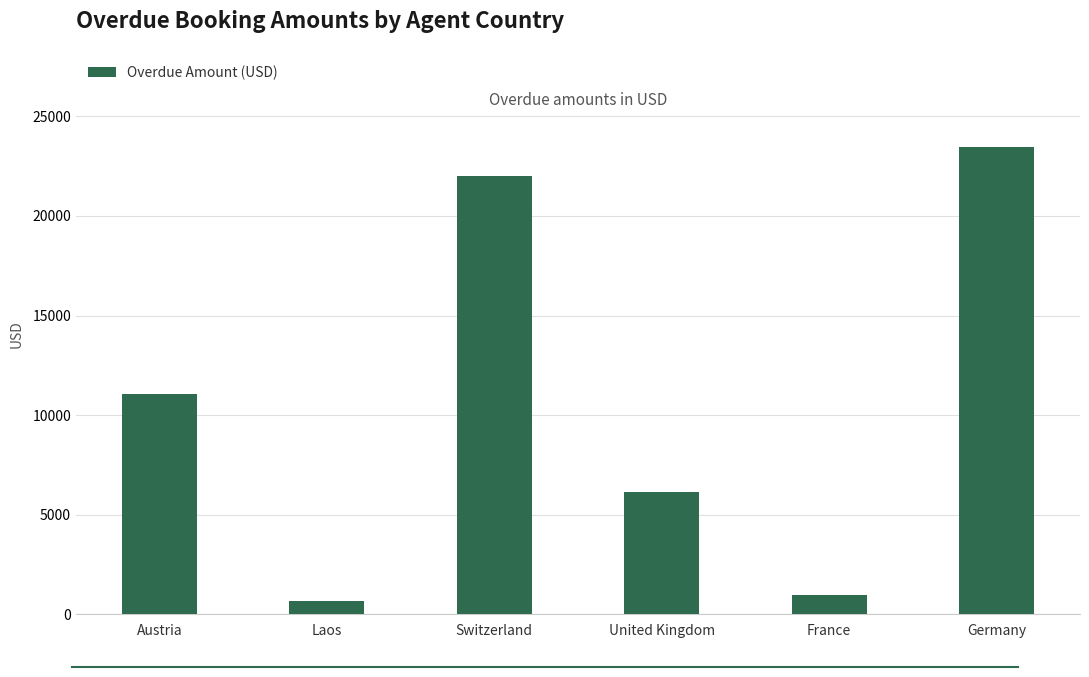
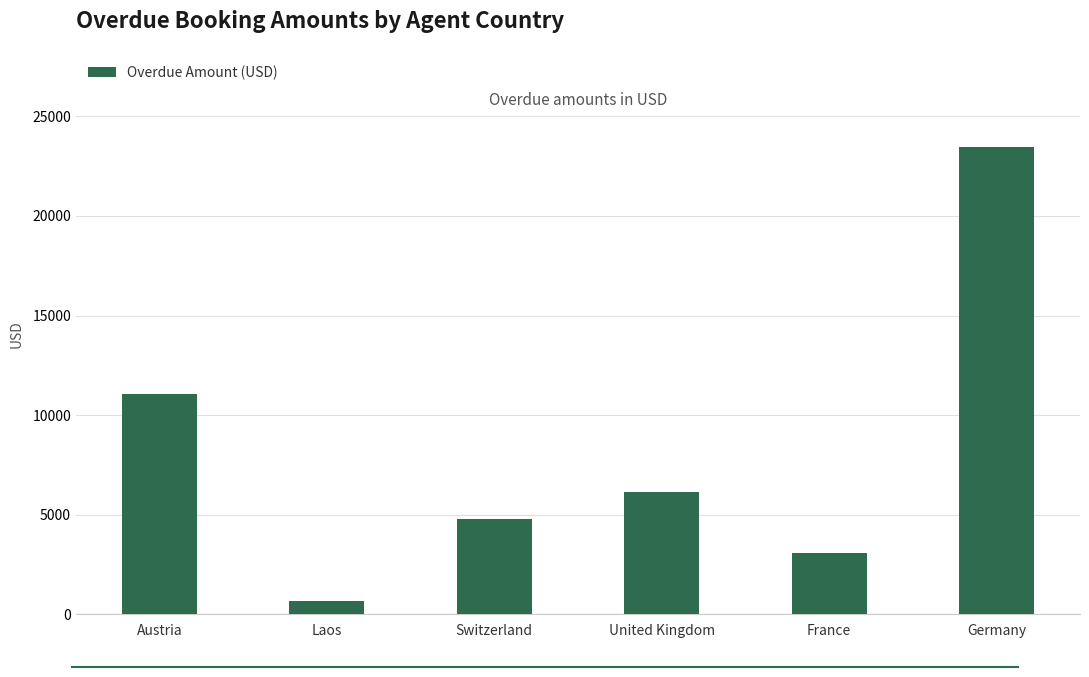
Switzerland: 22000 -> 4800
France: 1000 -> 3100
